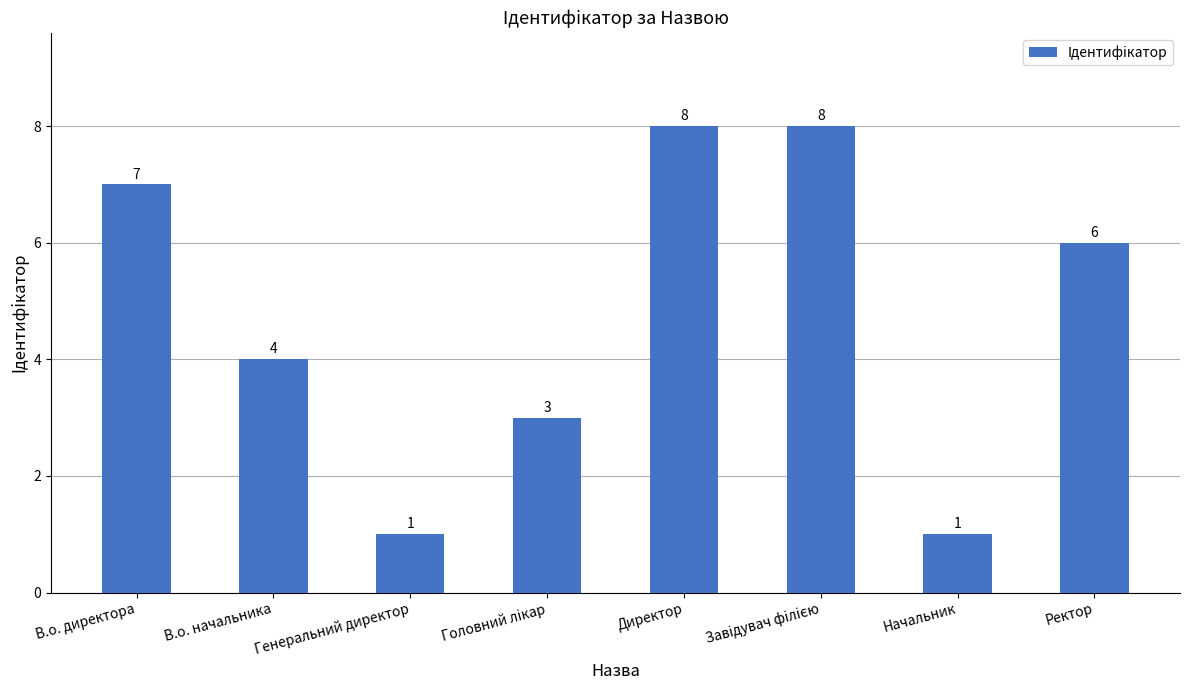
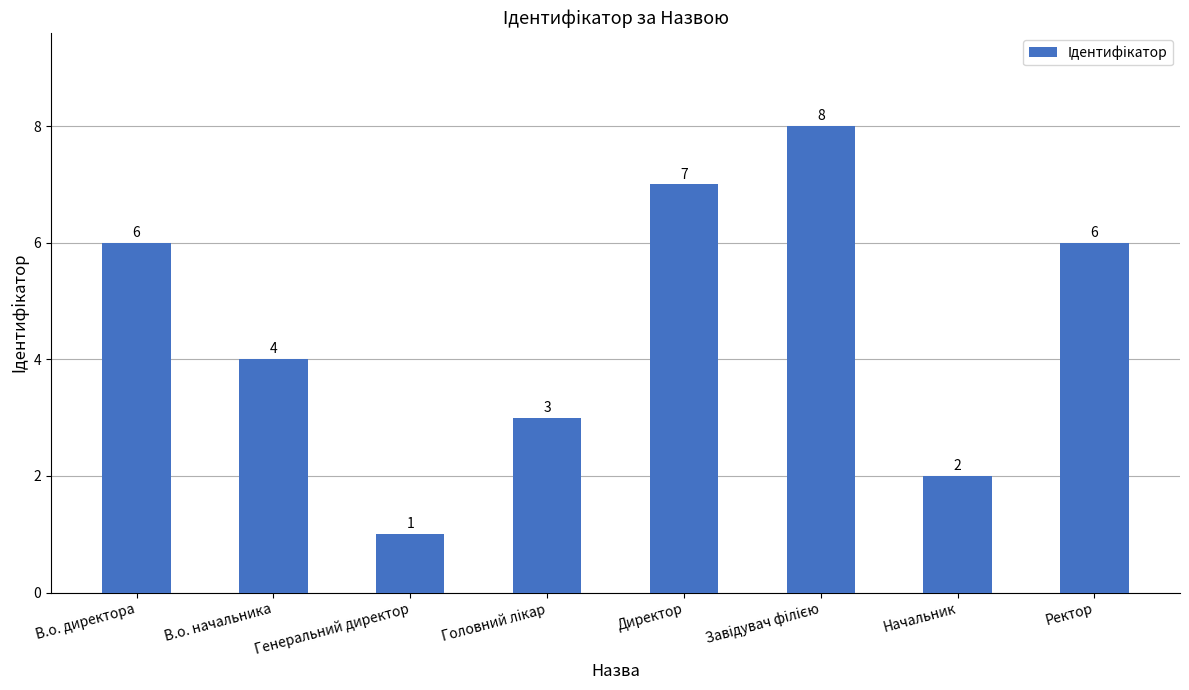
В.о. директора: 7 -> 6
Директор: 8 -> 7
Начальник: 1 -> 2
